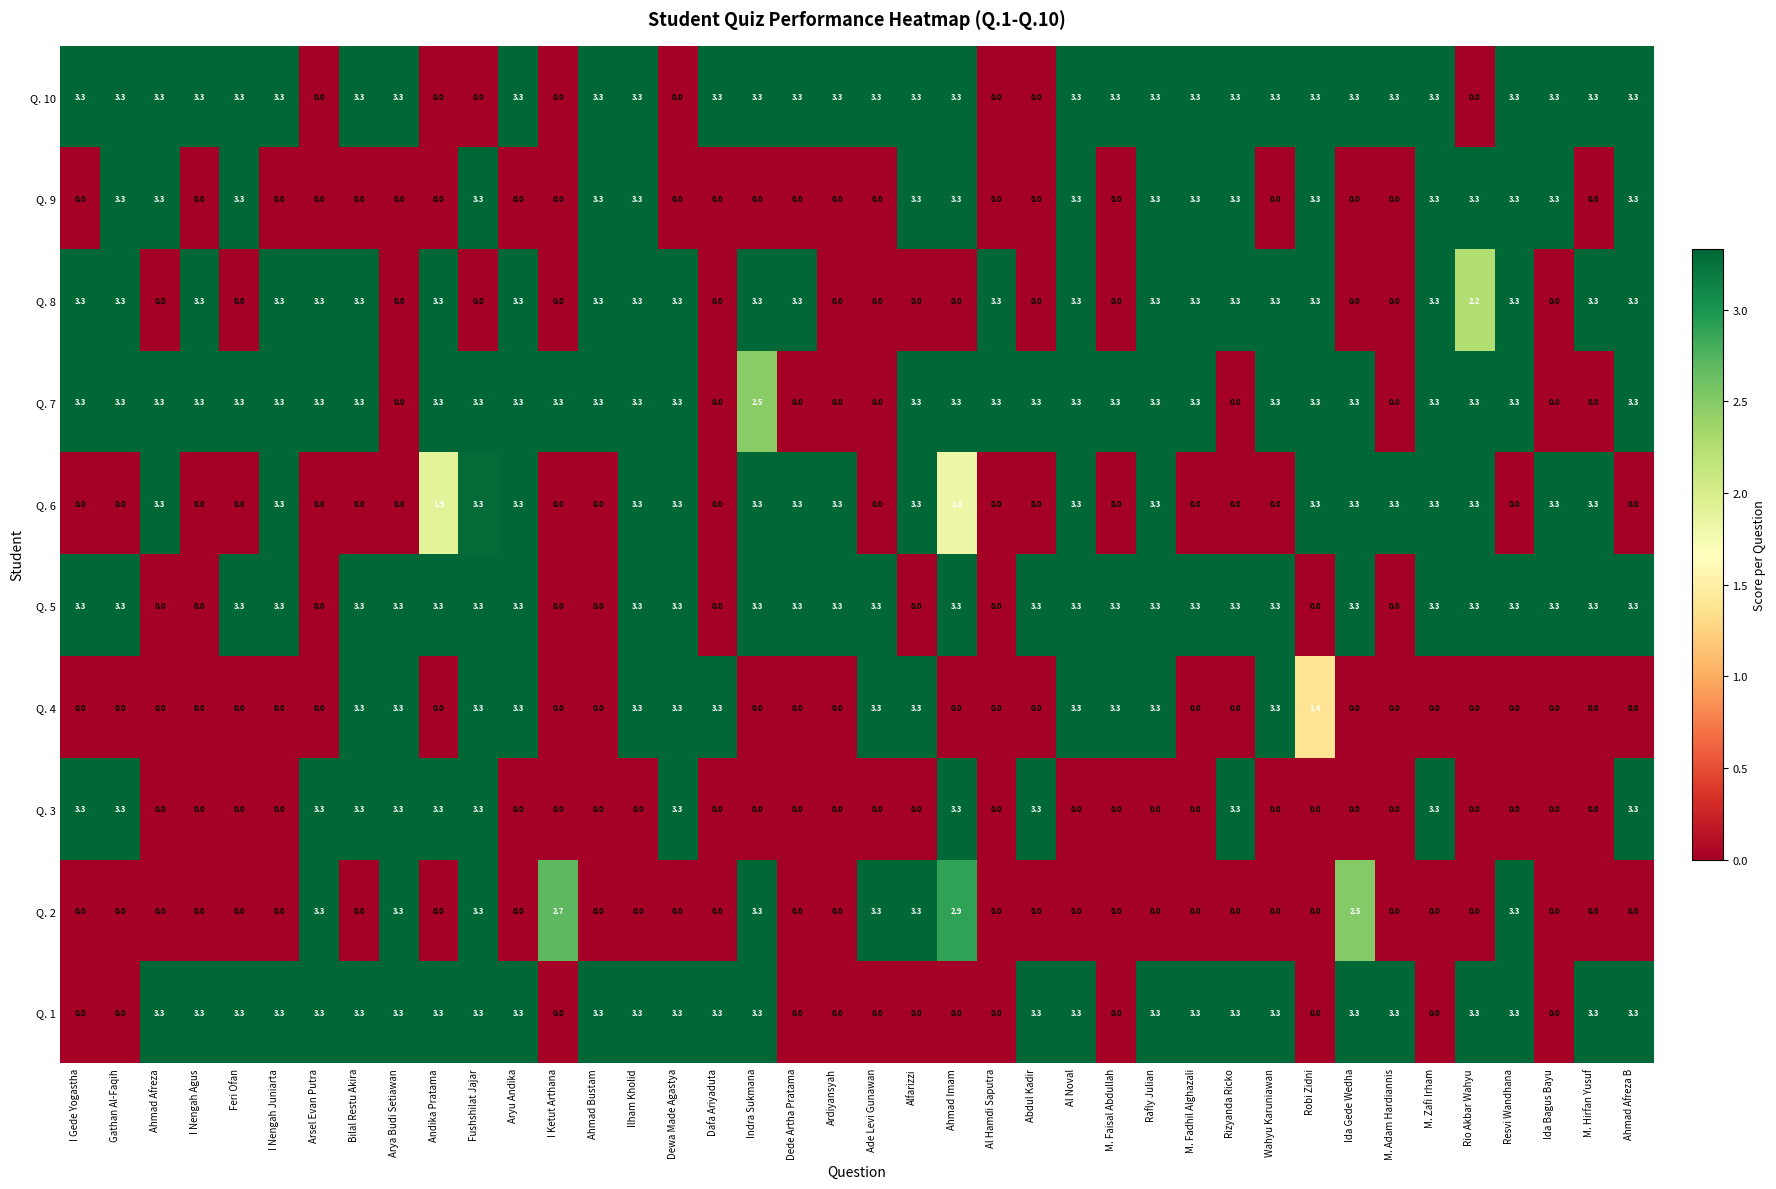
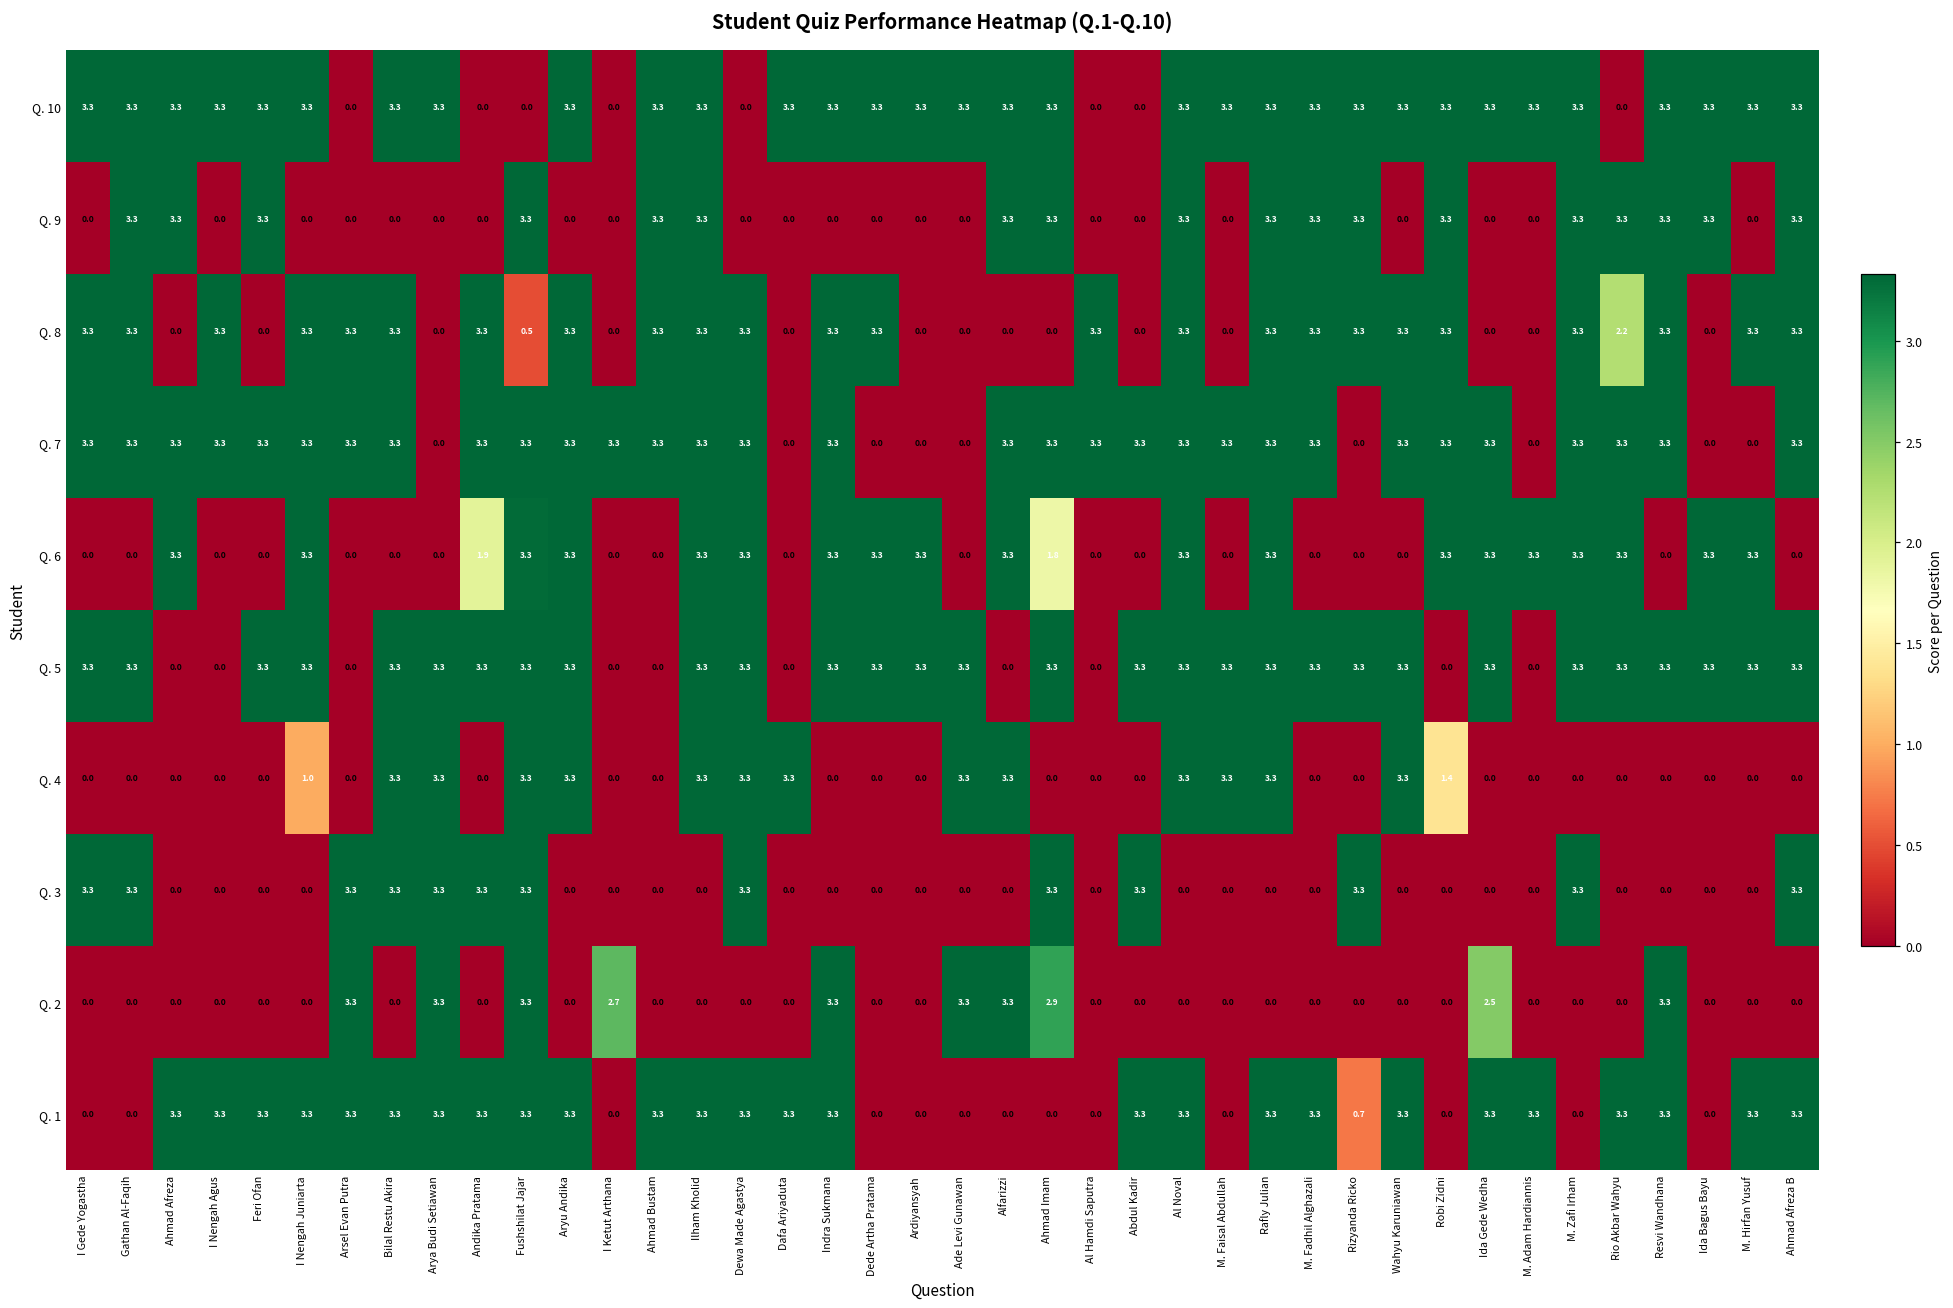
Q. 8, Fushshilat Jajar: 0.0 -> 0.5
Q. 7, Indra Sukmana: 2.5 -> 3.3
Q. 4, I Nengah Juniarta: 0.0 -> 1.0
Q. 1, Rizyanda Ricko: 3.3 -> 0.7
